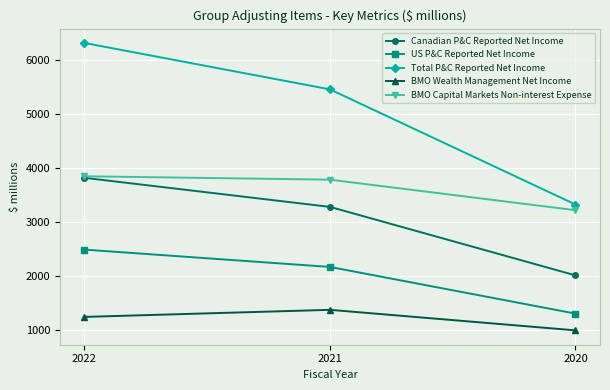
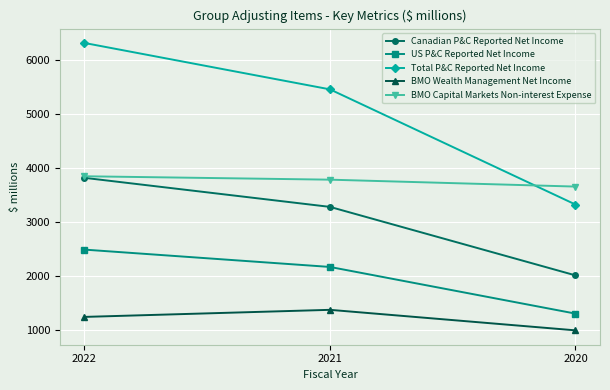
BMO Capital Markets Non-interest Expense, 2020: 3200 -> 3700
